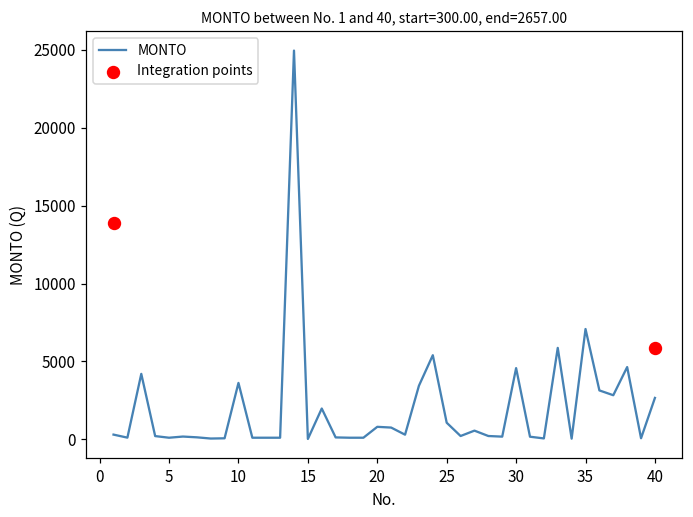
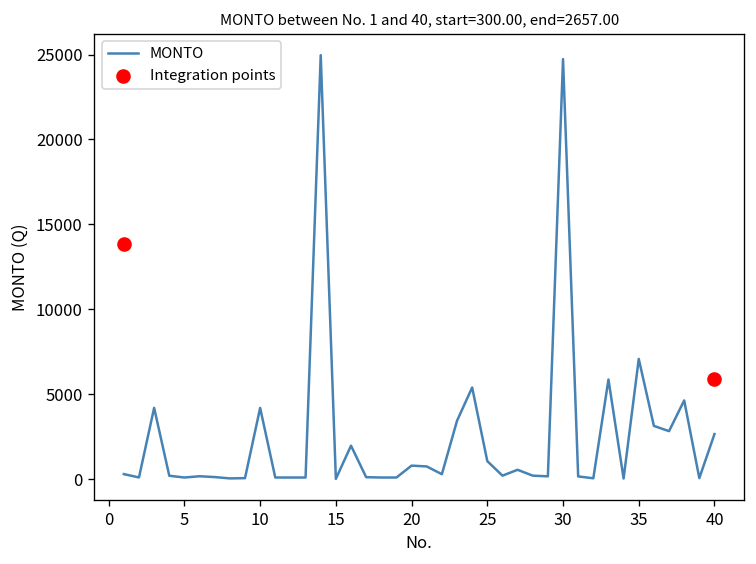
MONTO, 10: 3600 -> 4200
MONTO, 30: 4600 -> 24700
